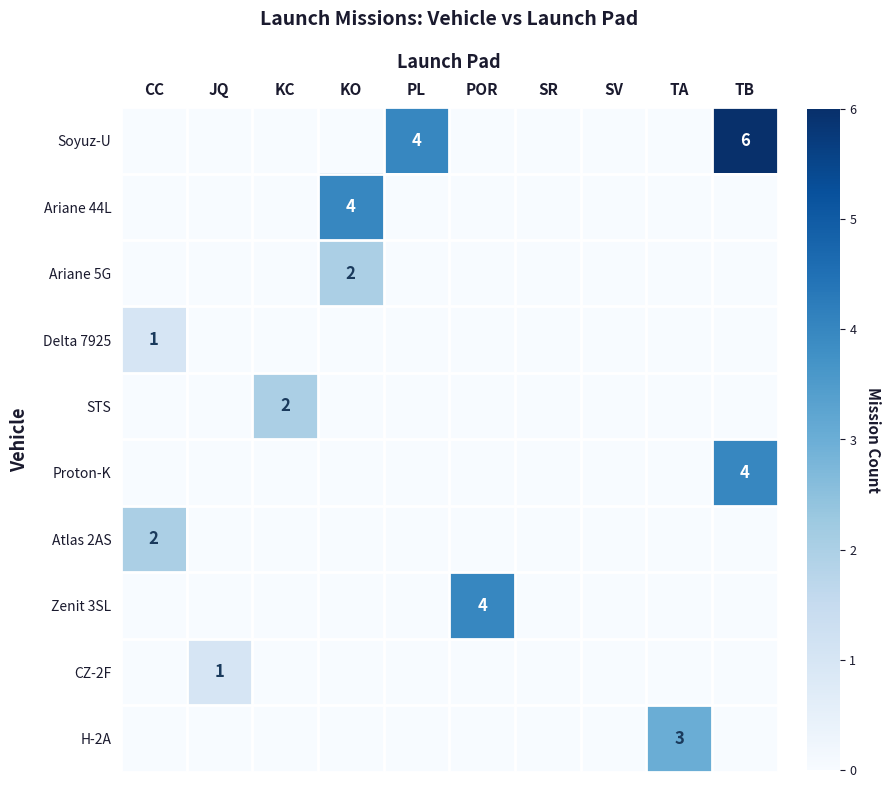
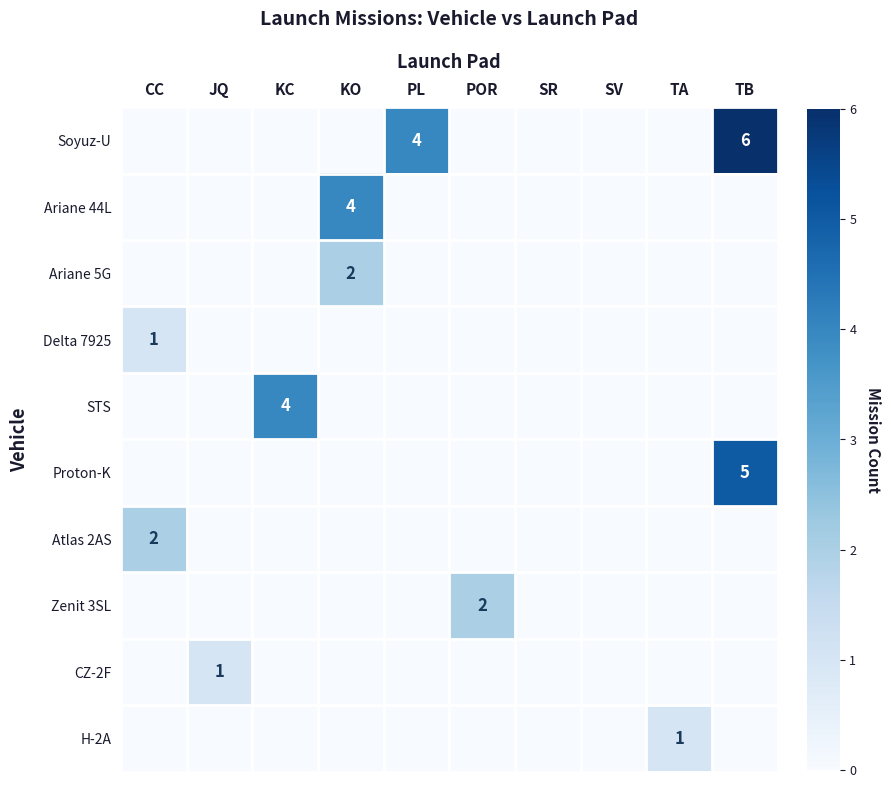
STS, KC: 2 -> 4
Proton-K, TB: 4 -> 5
Zenit 3SL, POR: 4 -> 2
H-2A, TA: 3 -> 1
